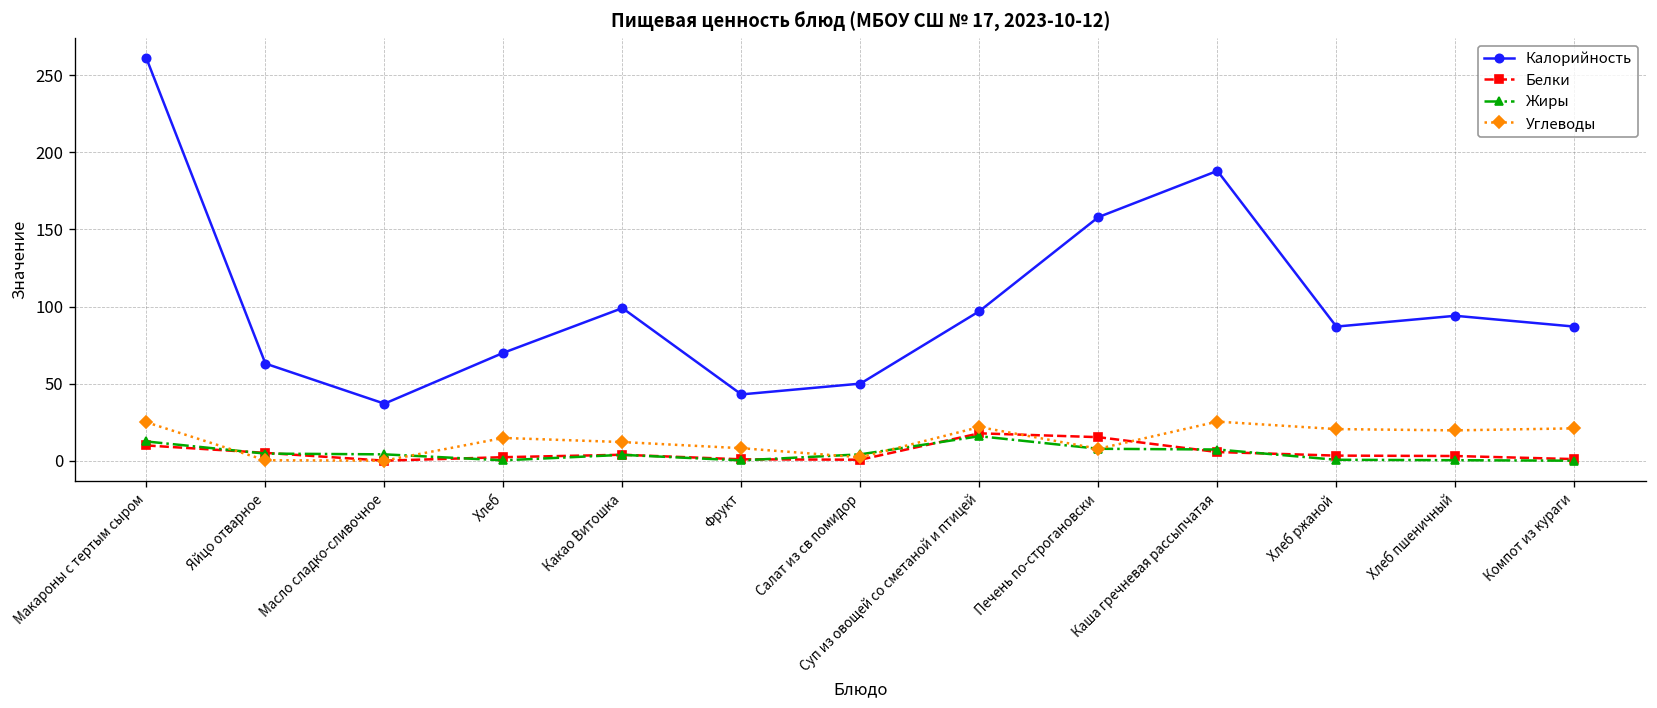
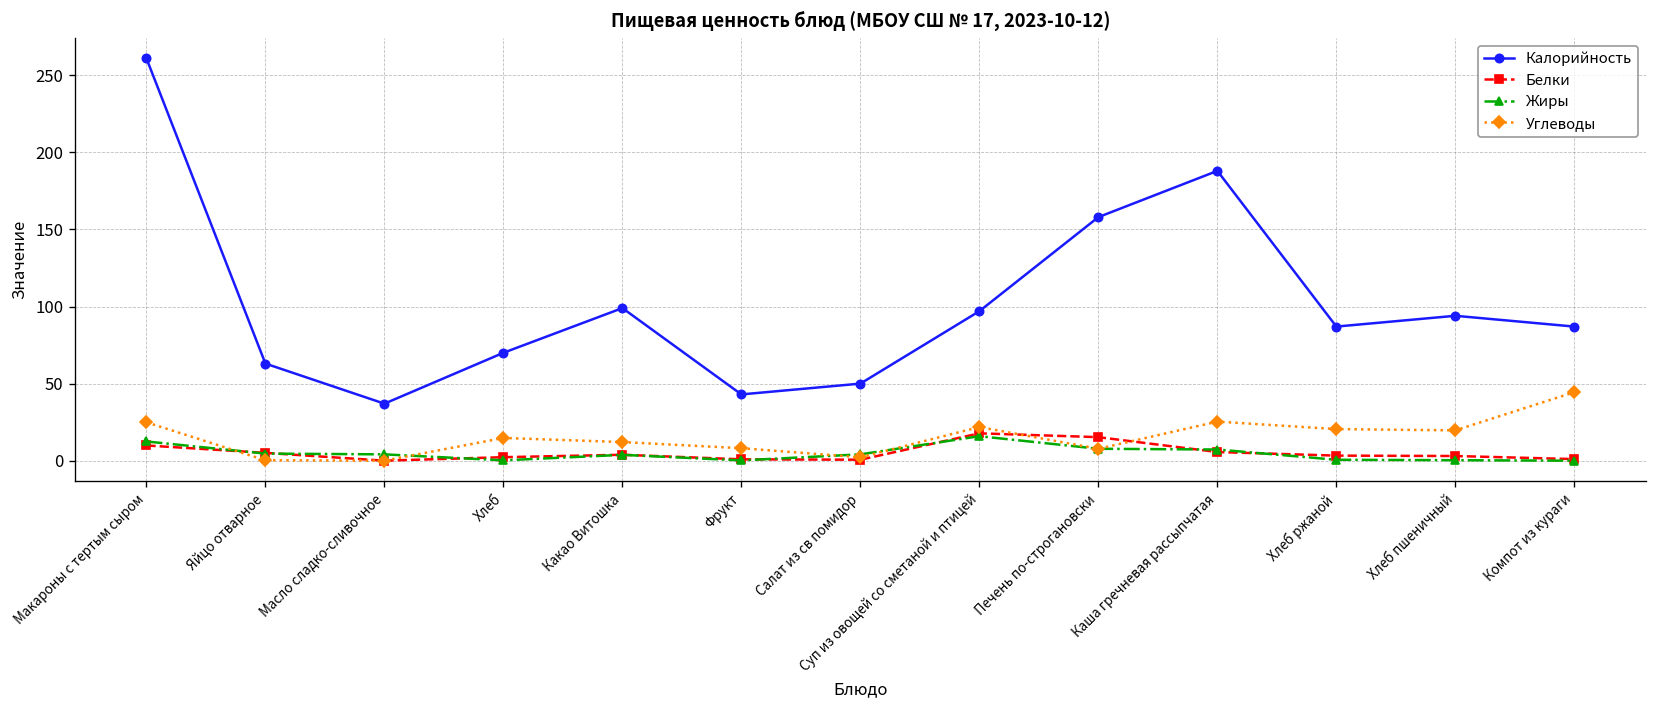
Углеводы, Компот из кураги: 21 -> 44
